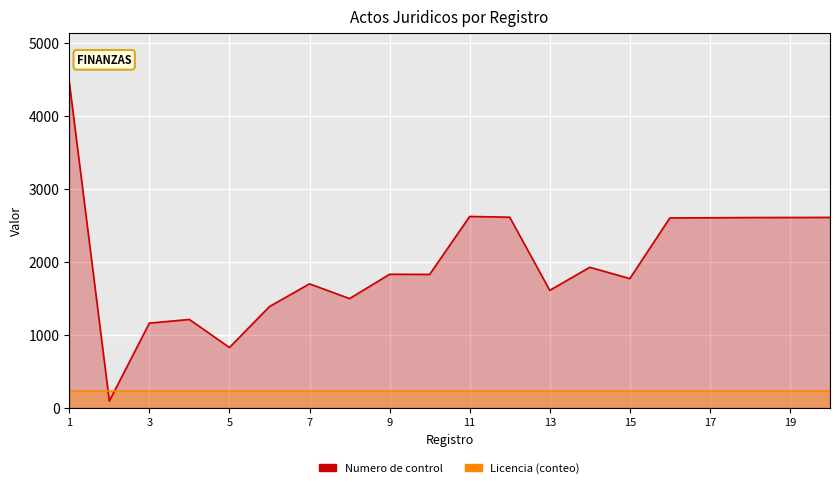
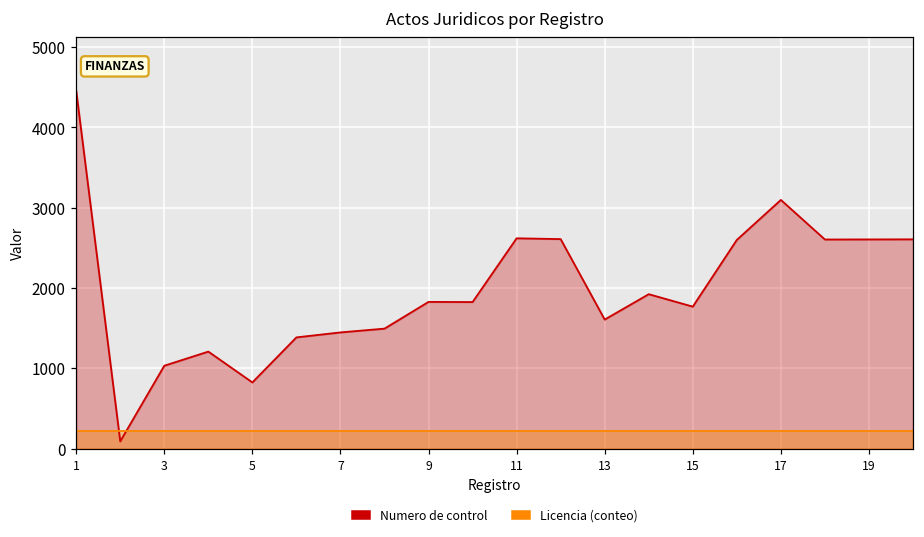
Numero de control, 3: 1200 -> 1000
Numero de control, 7: 1700 -> 1400
Numero de control, 17: 2600 -> 3100
